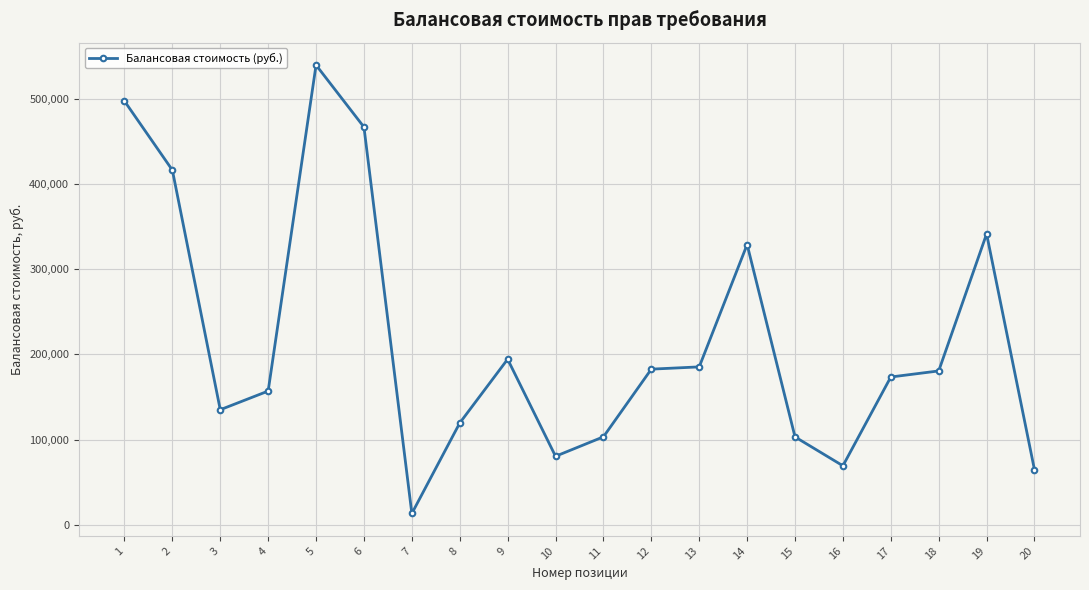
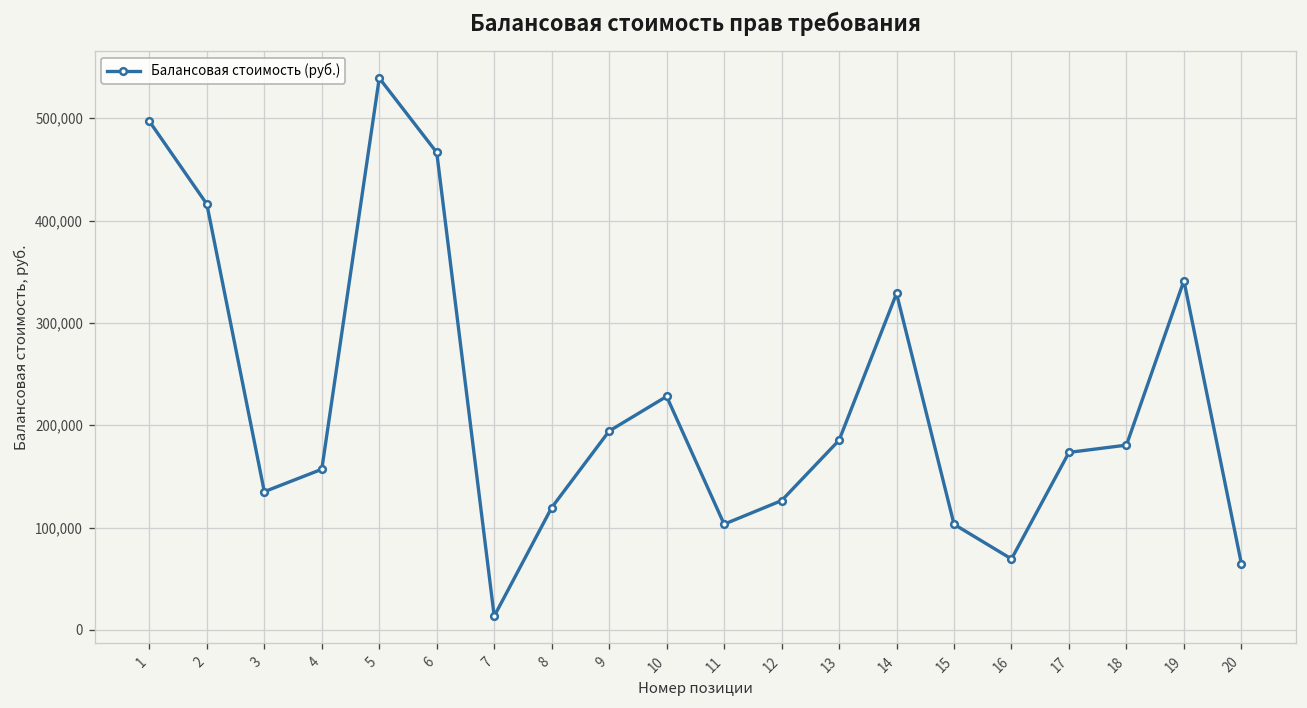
10: 80,000 -> 230,000
12: 180,000 -> 130,000
